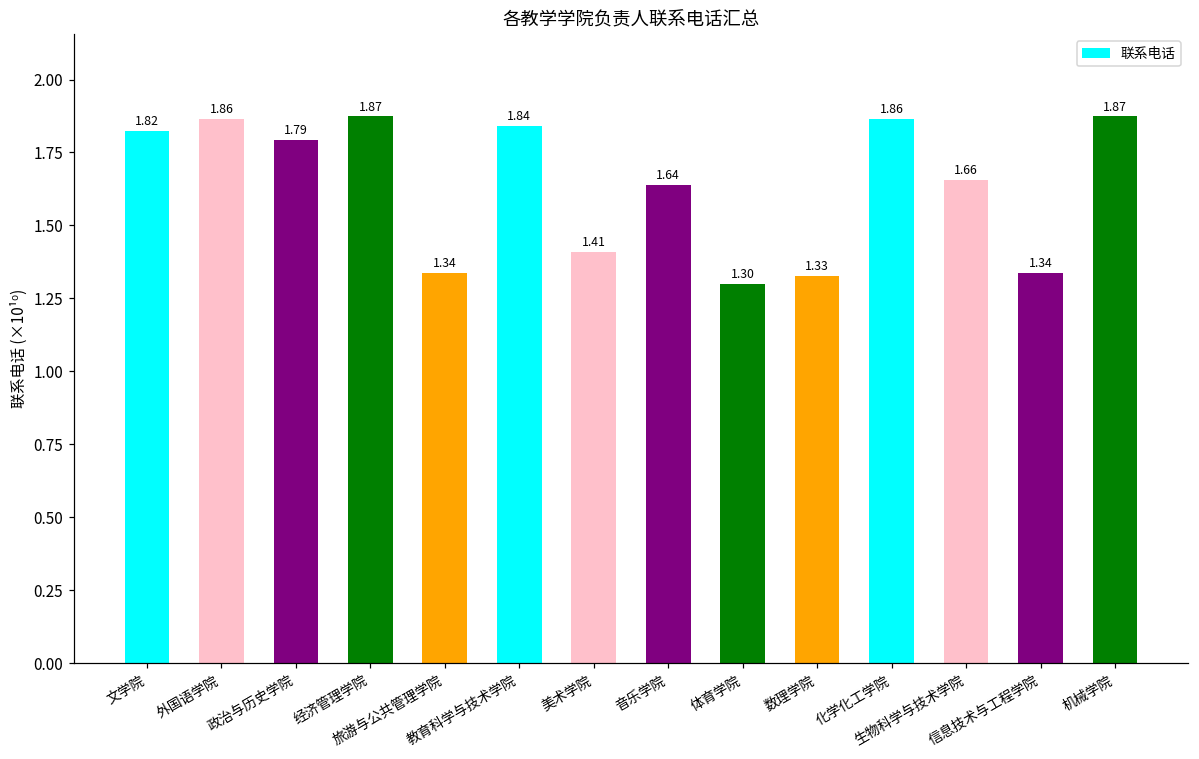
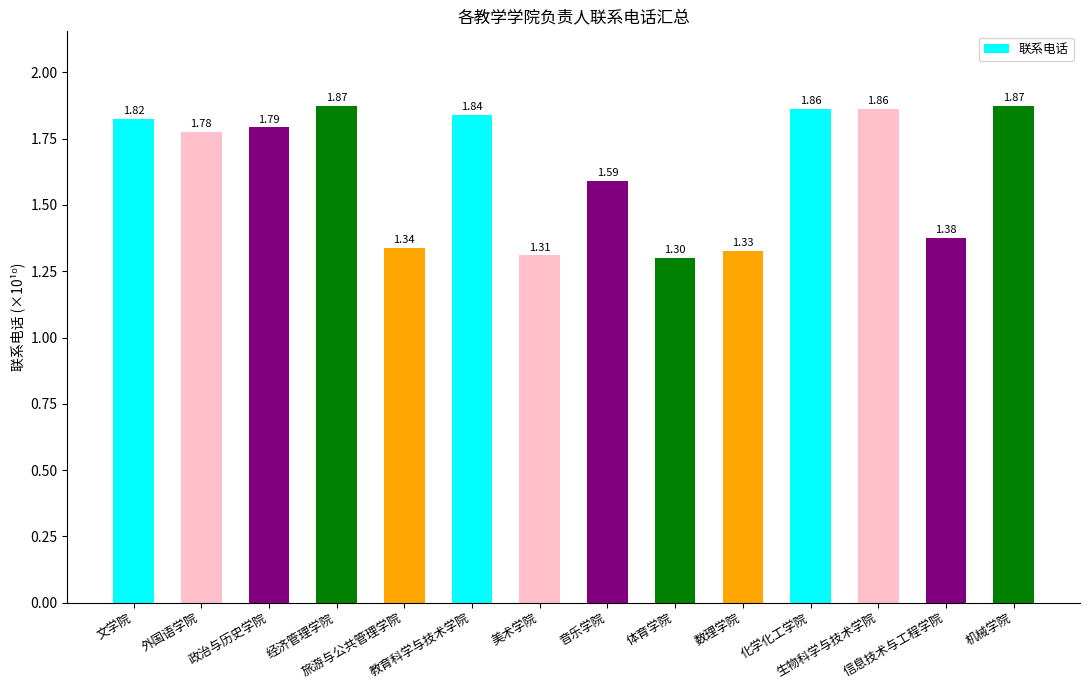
外国语学院: 1.86 -> 1.78
美术学院: 1.41 -> 1.31
音乐学院: 1.64 -> 1.59
生物科学与技术学院: 1.66 -> 1.86
信息技术与工程学院: 1.34 -> 1.38
